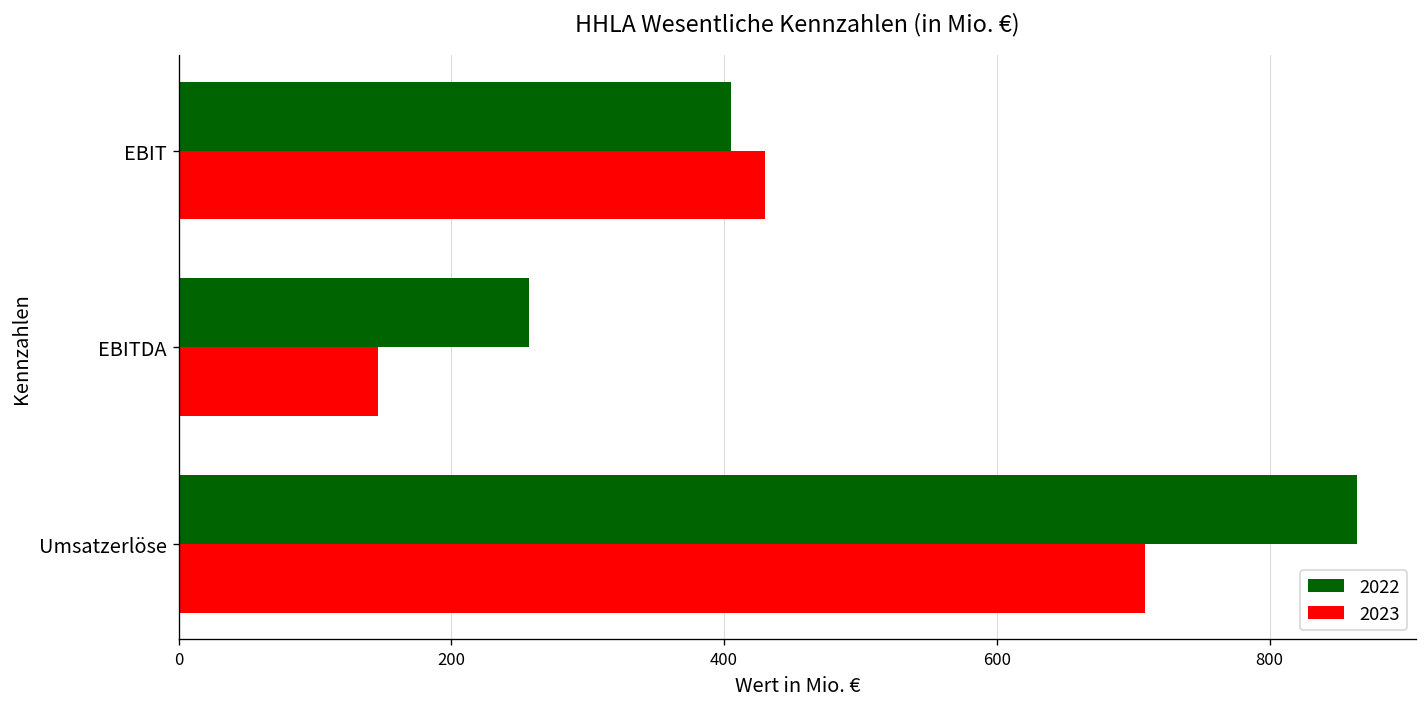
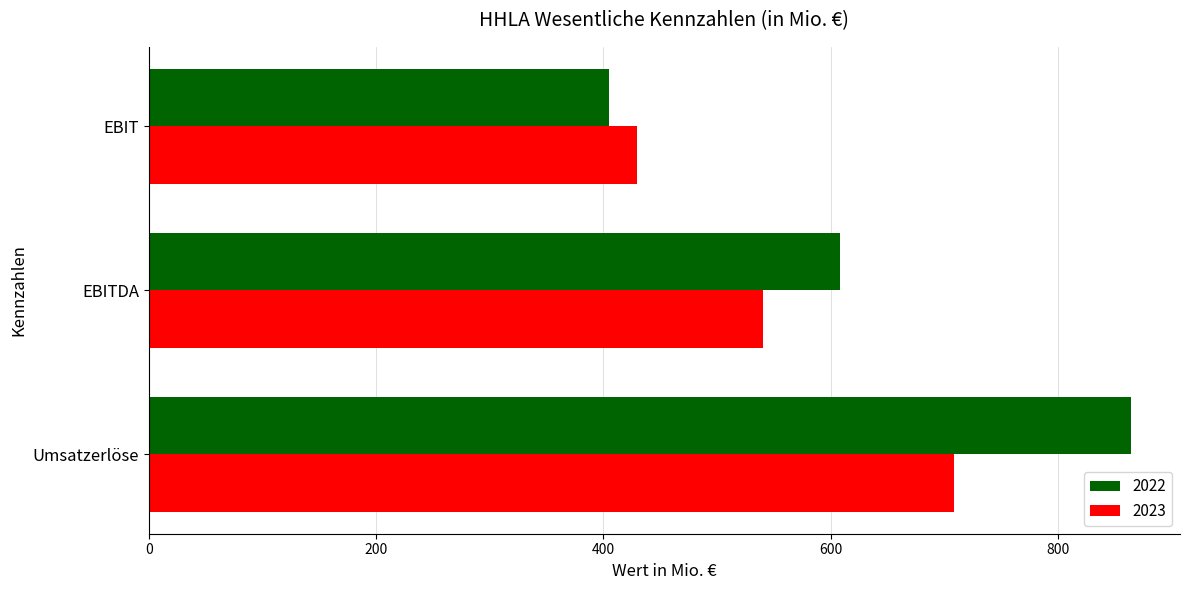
2022, EBITDA: 257 -> 609
2023, EBITDA: 147 -> 540
